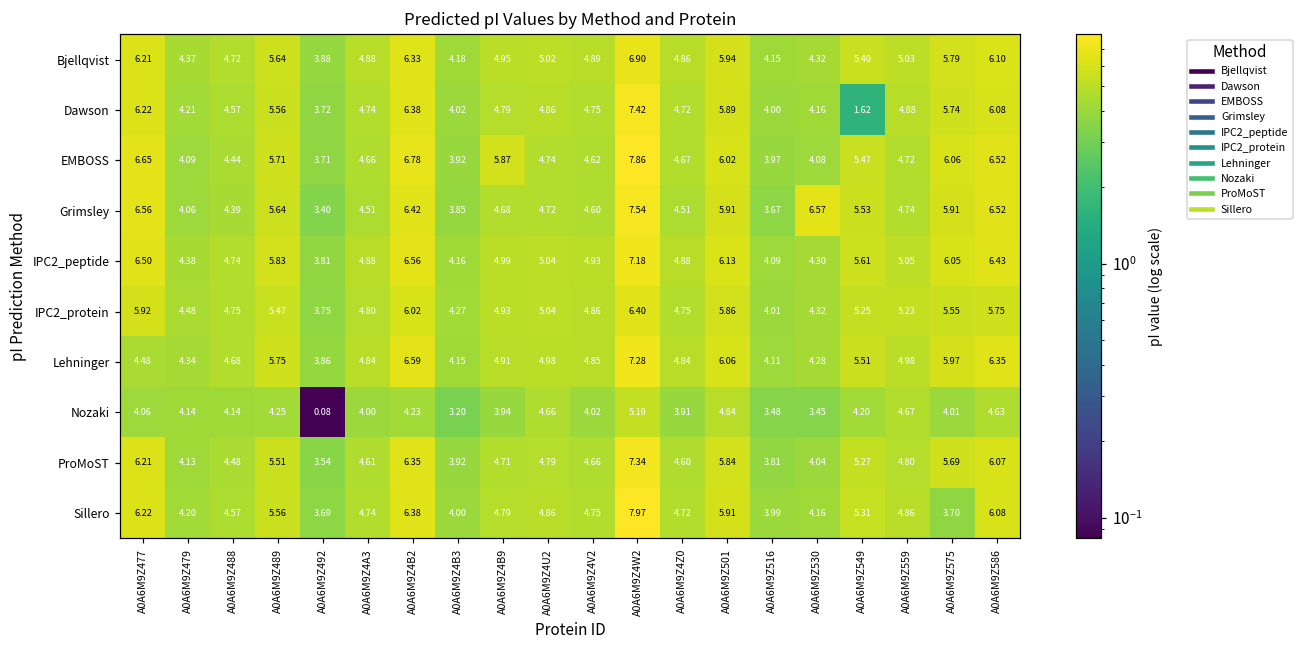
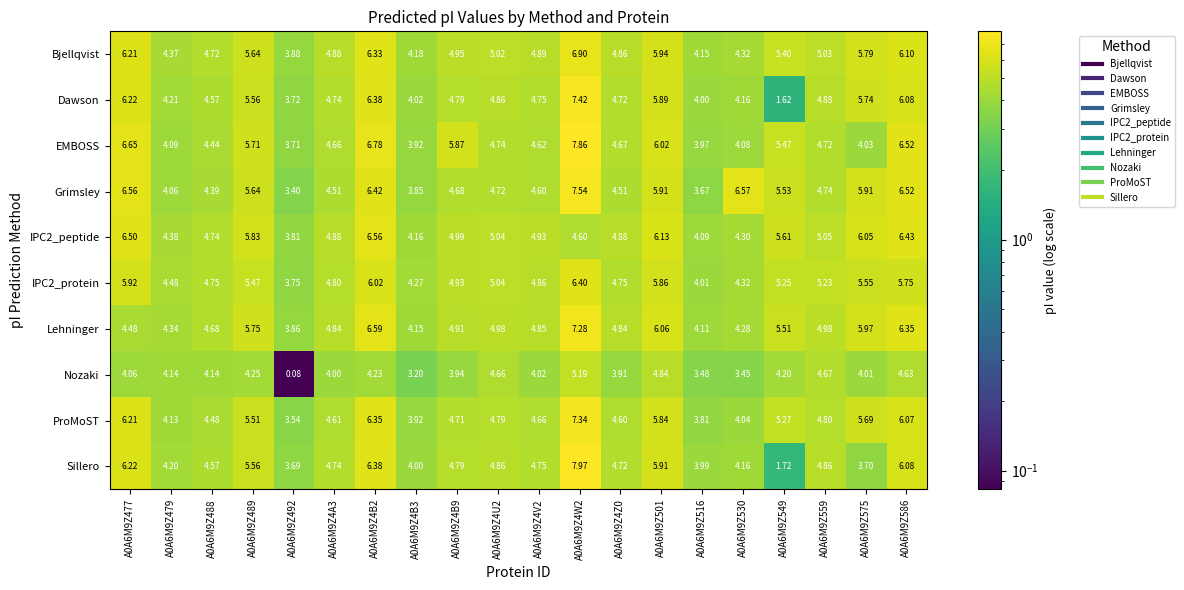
EMBOSS, A0A6M9Z575: 6.06 -> 4.03
IPC2_peptide, A0A6M9Z4W2: 7.18 -> 4.60
Sillero, A0A6M9Z549: 5.31 -> 1.72
